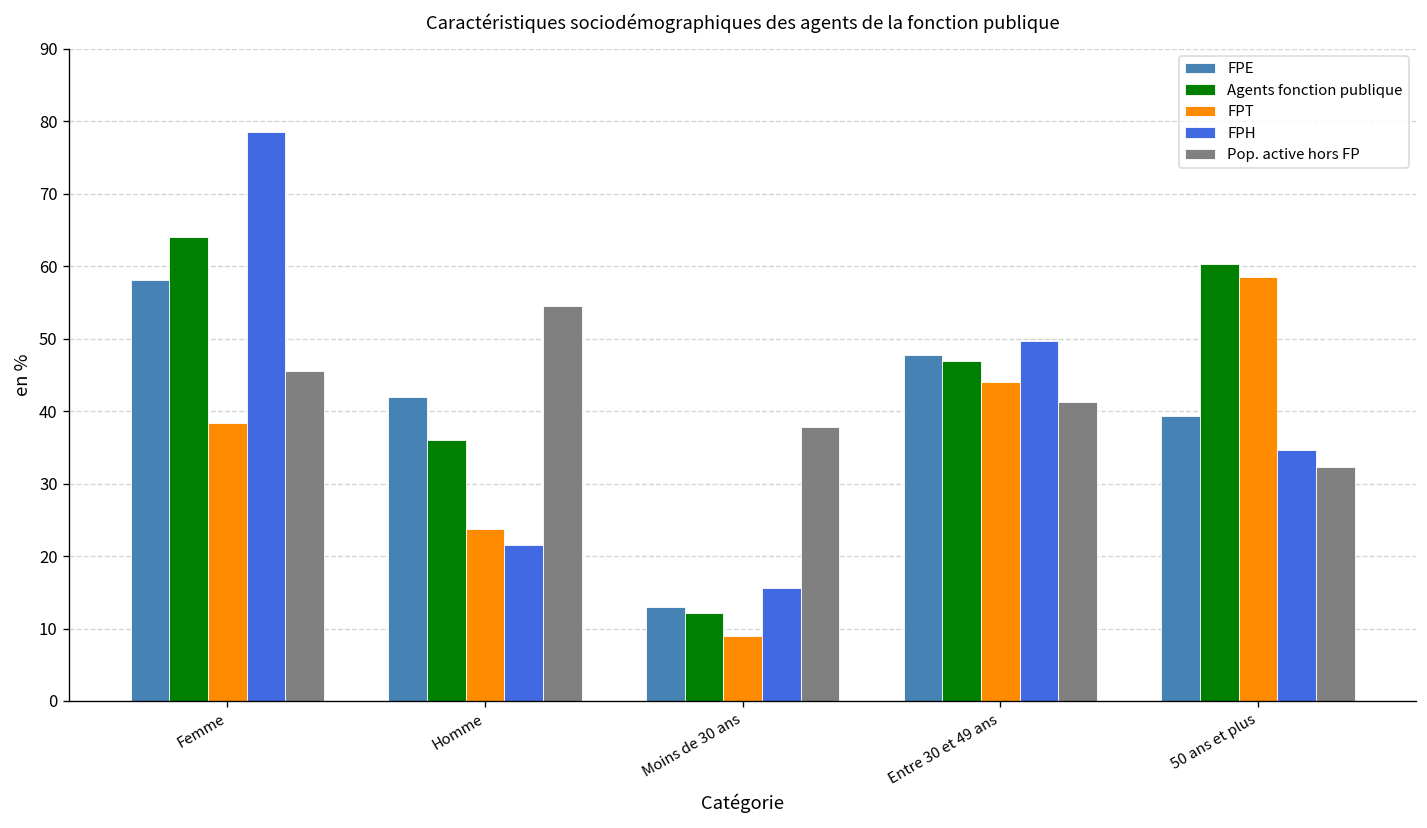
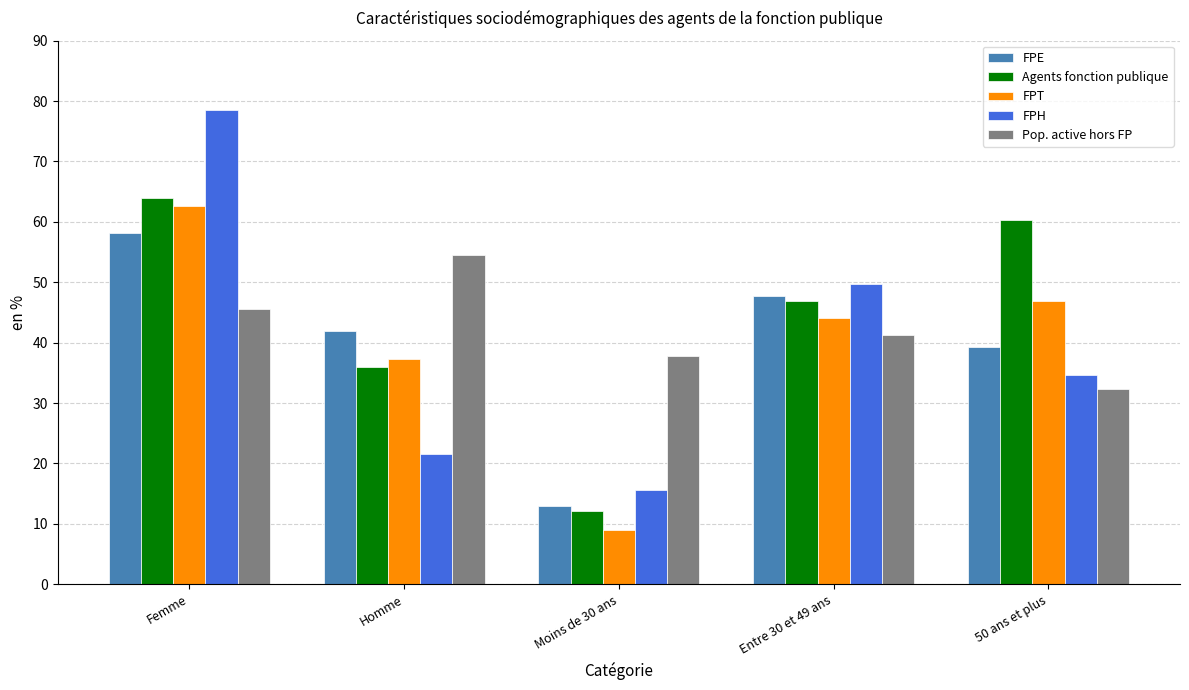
FPT, Femme: 38 -> 63
FPT, Homme: 24 -> 37
FPT, 50 ans et plus: 59 -> 47
